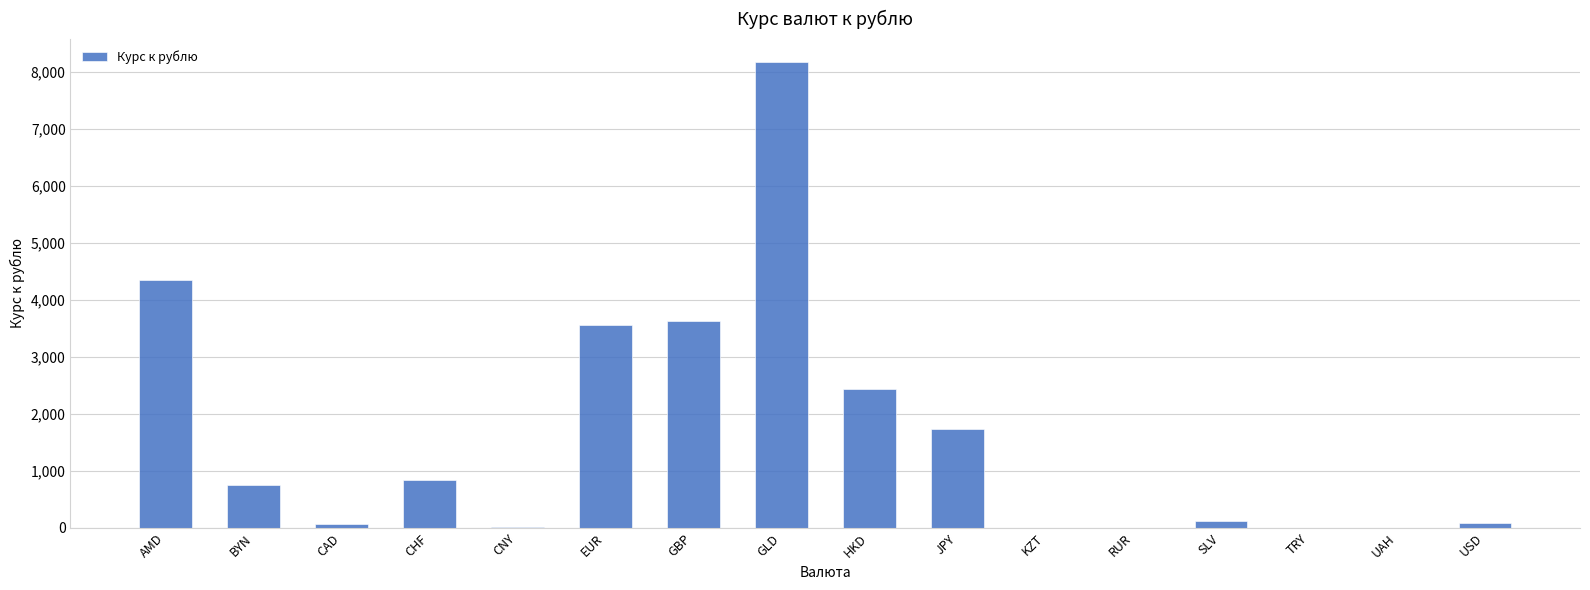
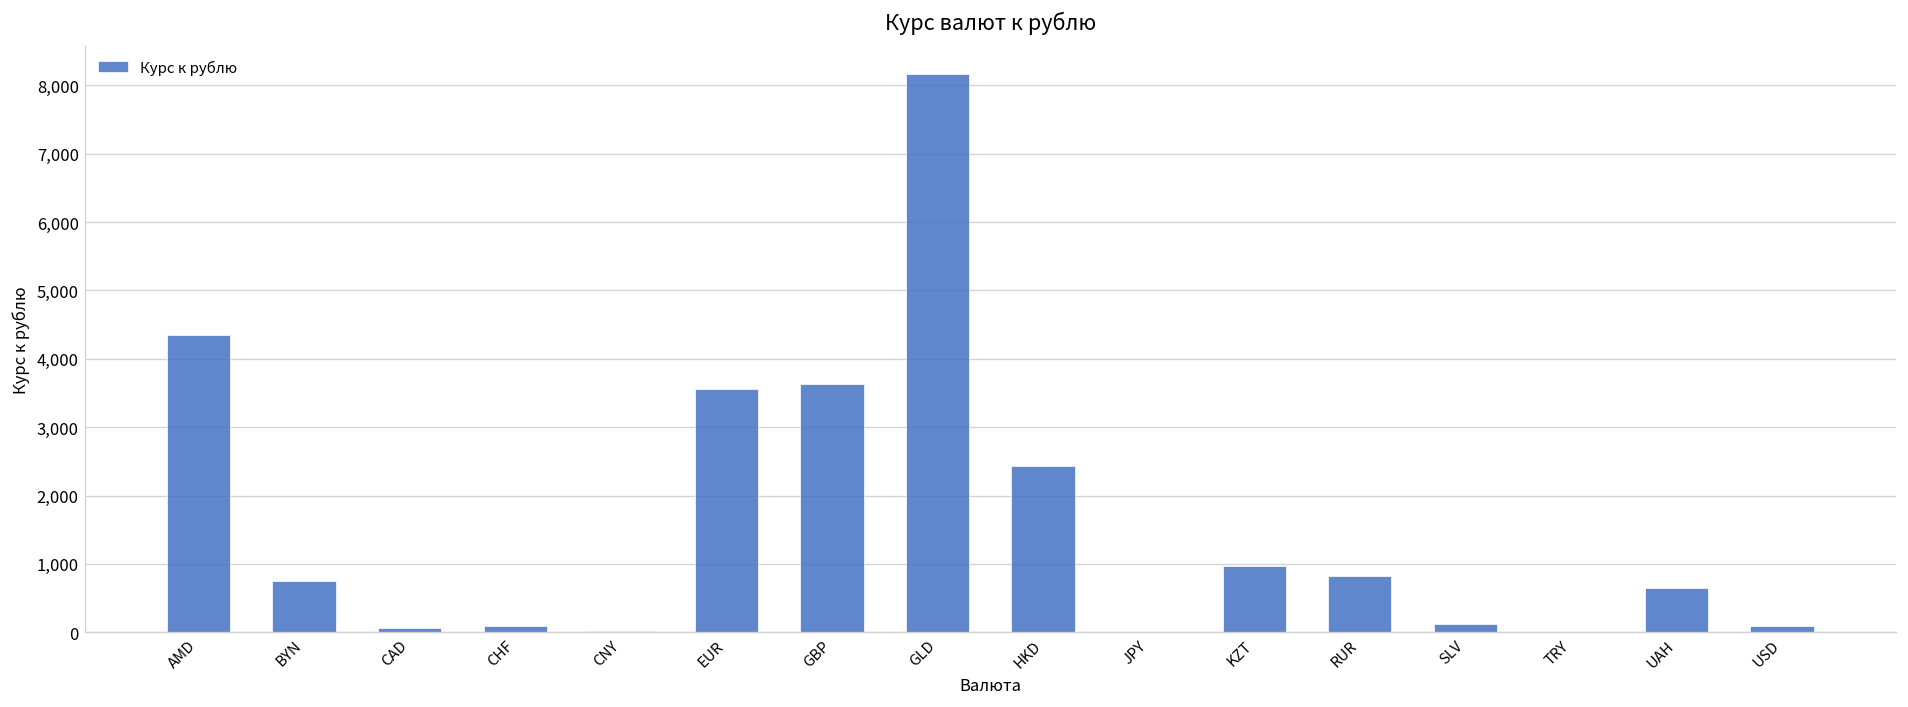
CHF: 800 -> 100
JPY: 1,700 -> 0
KZT: 0 -> 1,000
RUR: 0 -> 800
UAH: 0 -> 600
